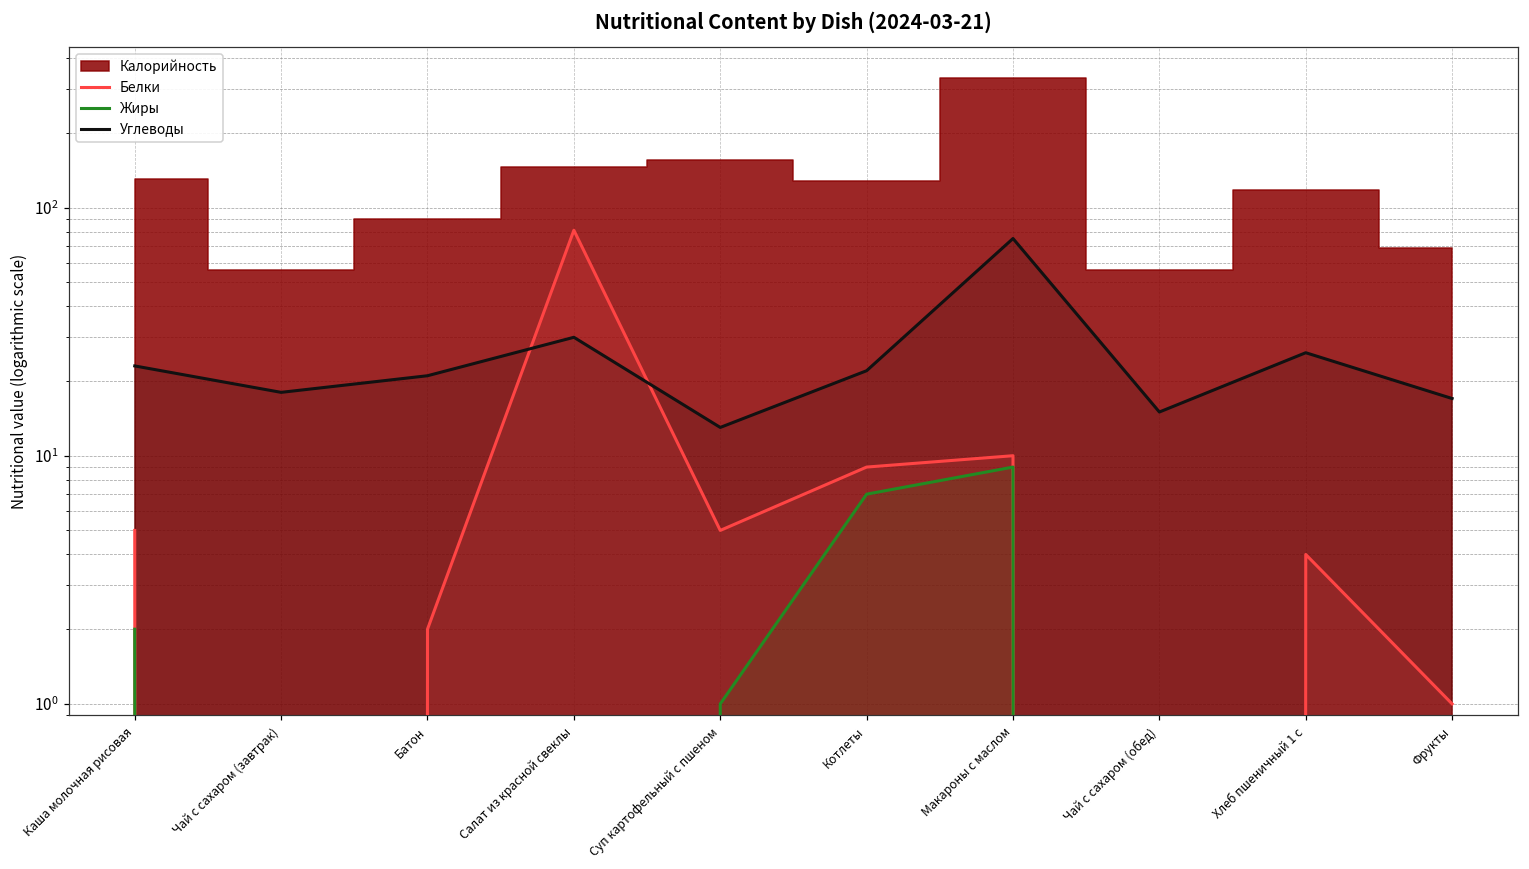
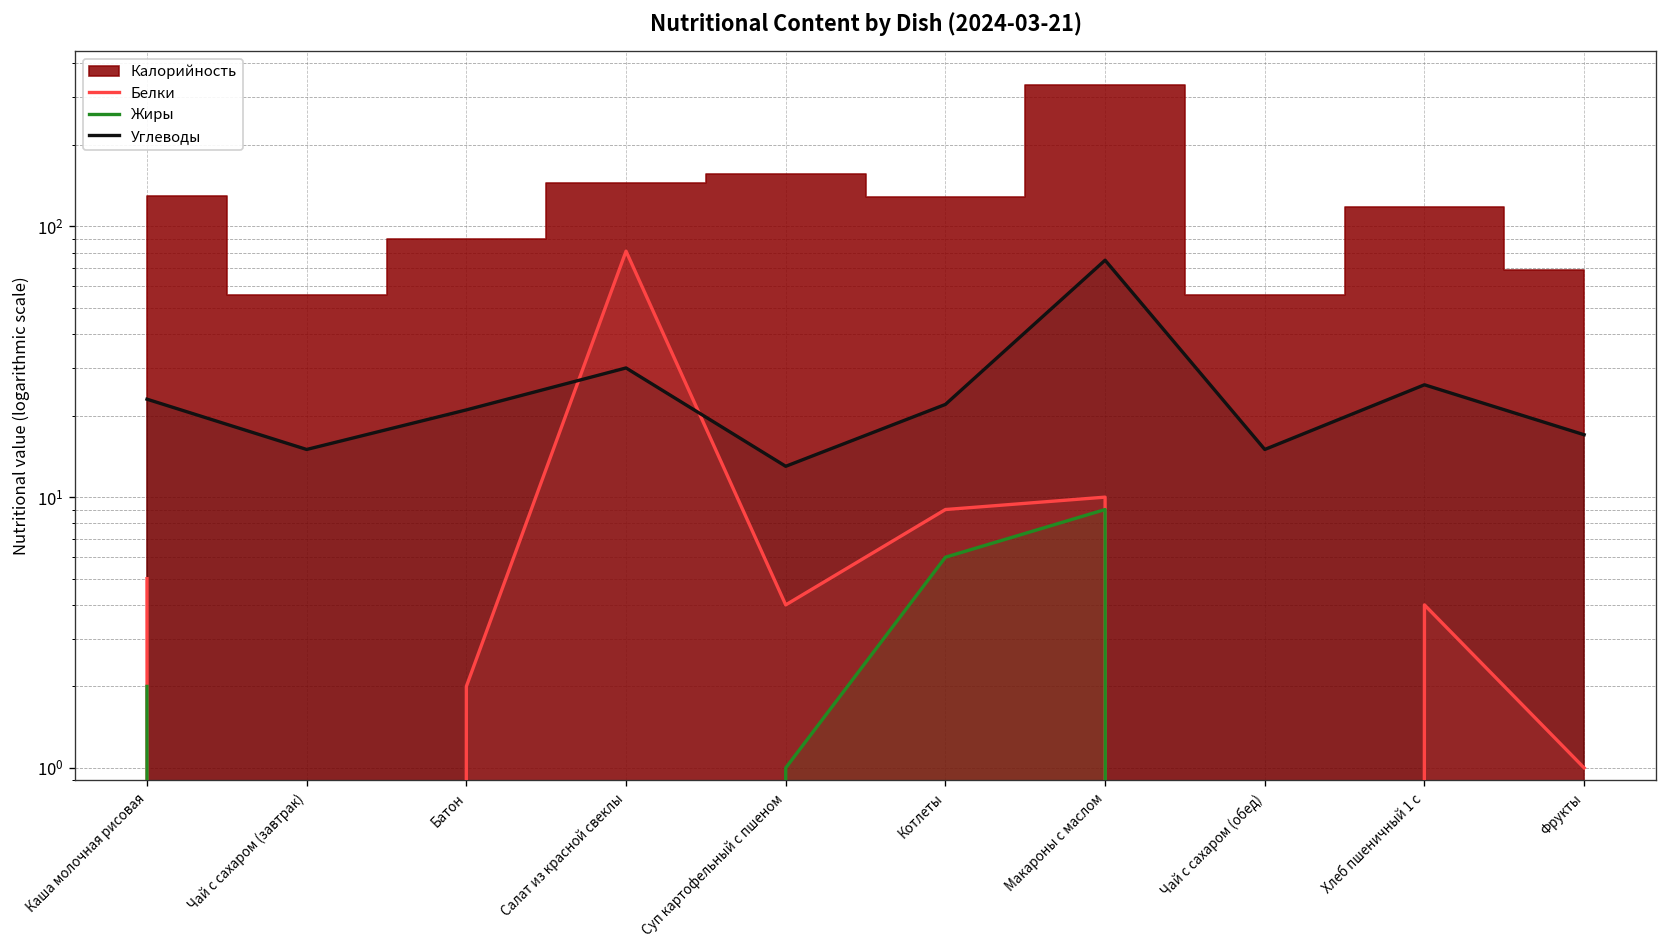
Углеводы, Чай с сахаром (завтрак): 18 -> 15
Белки, Суп картофельный с пшеном: 5 -> 4
Жиры, Котлеты: 7 -> 6
